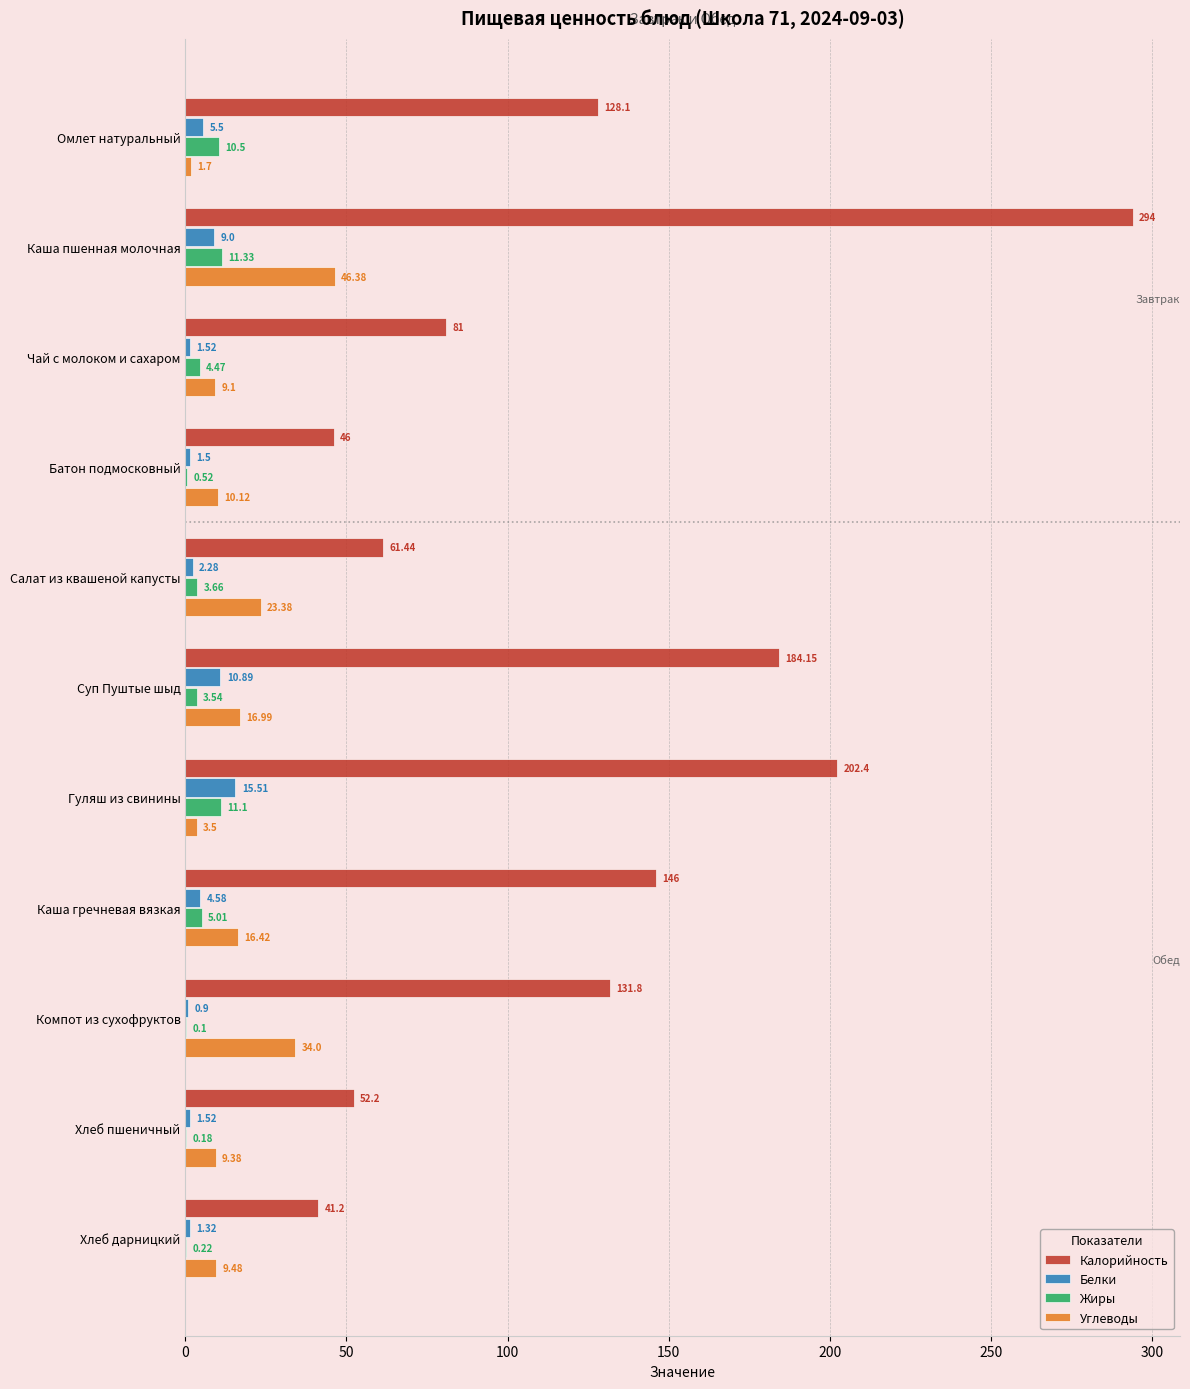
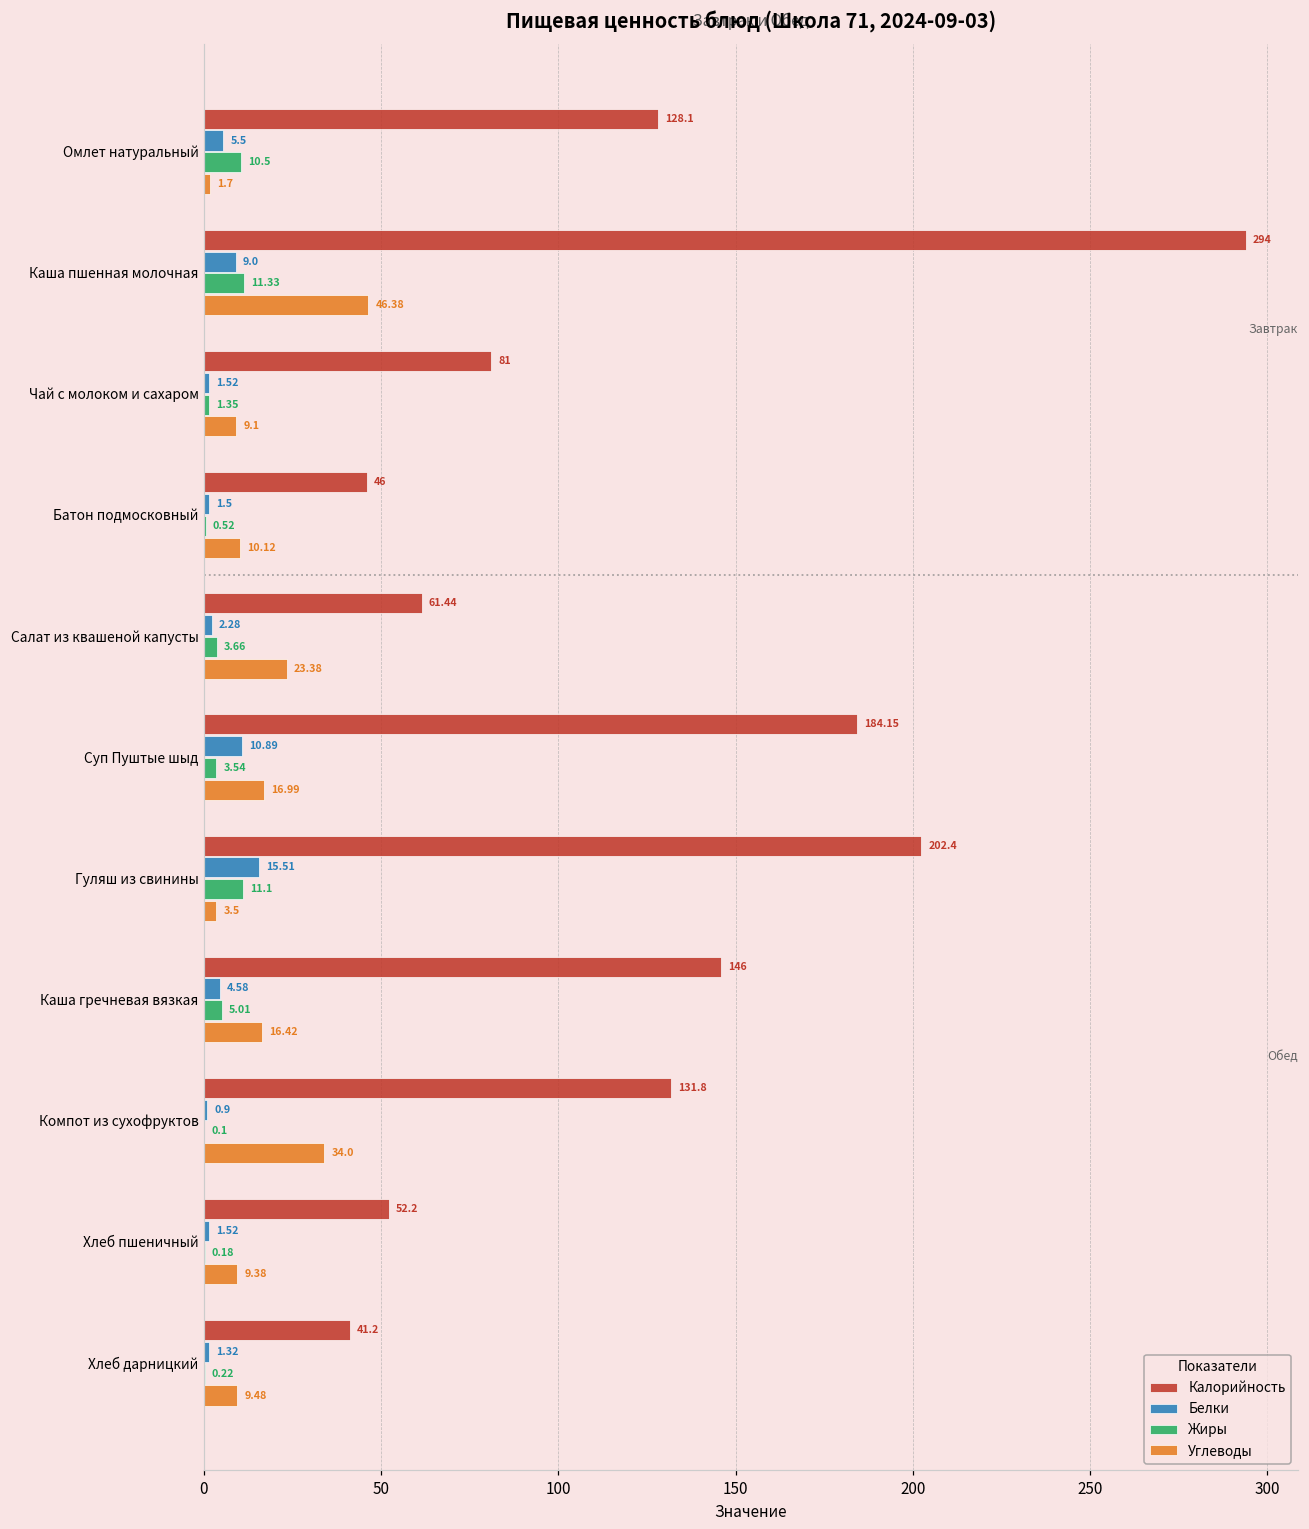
Жиры, Чай с молоком и сахаром: 4.47 -> 1.35
